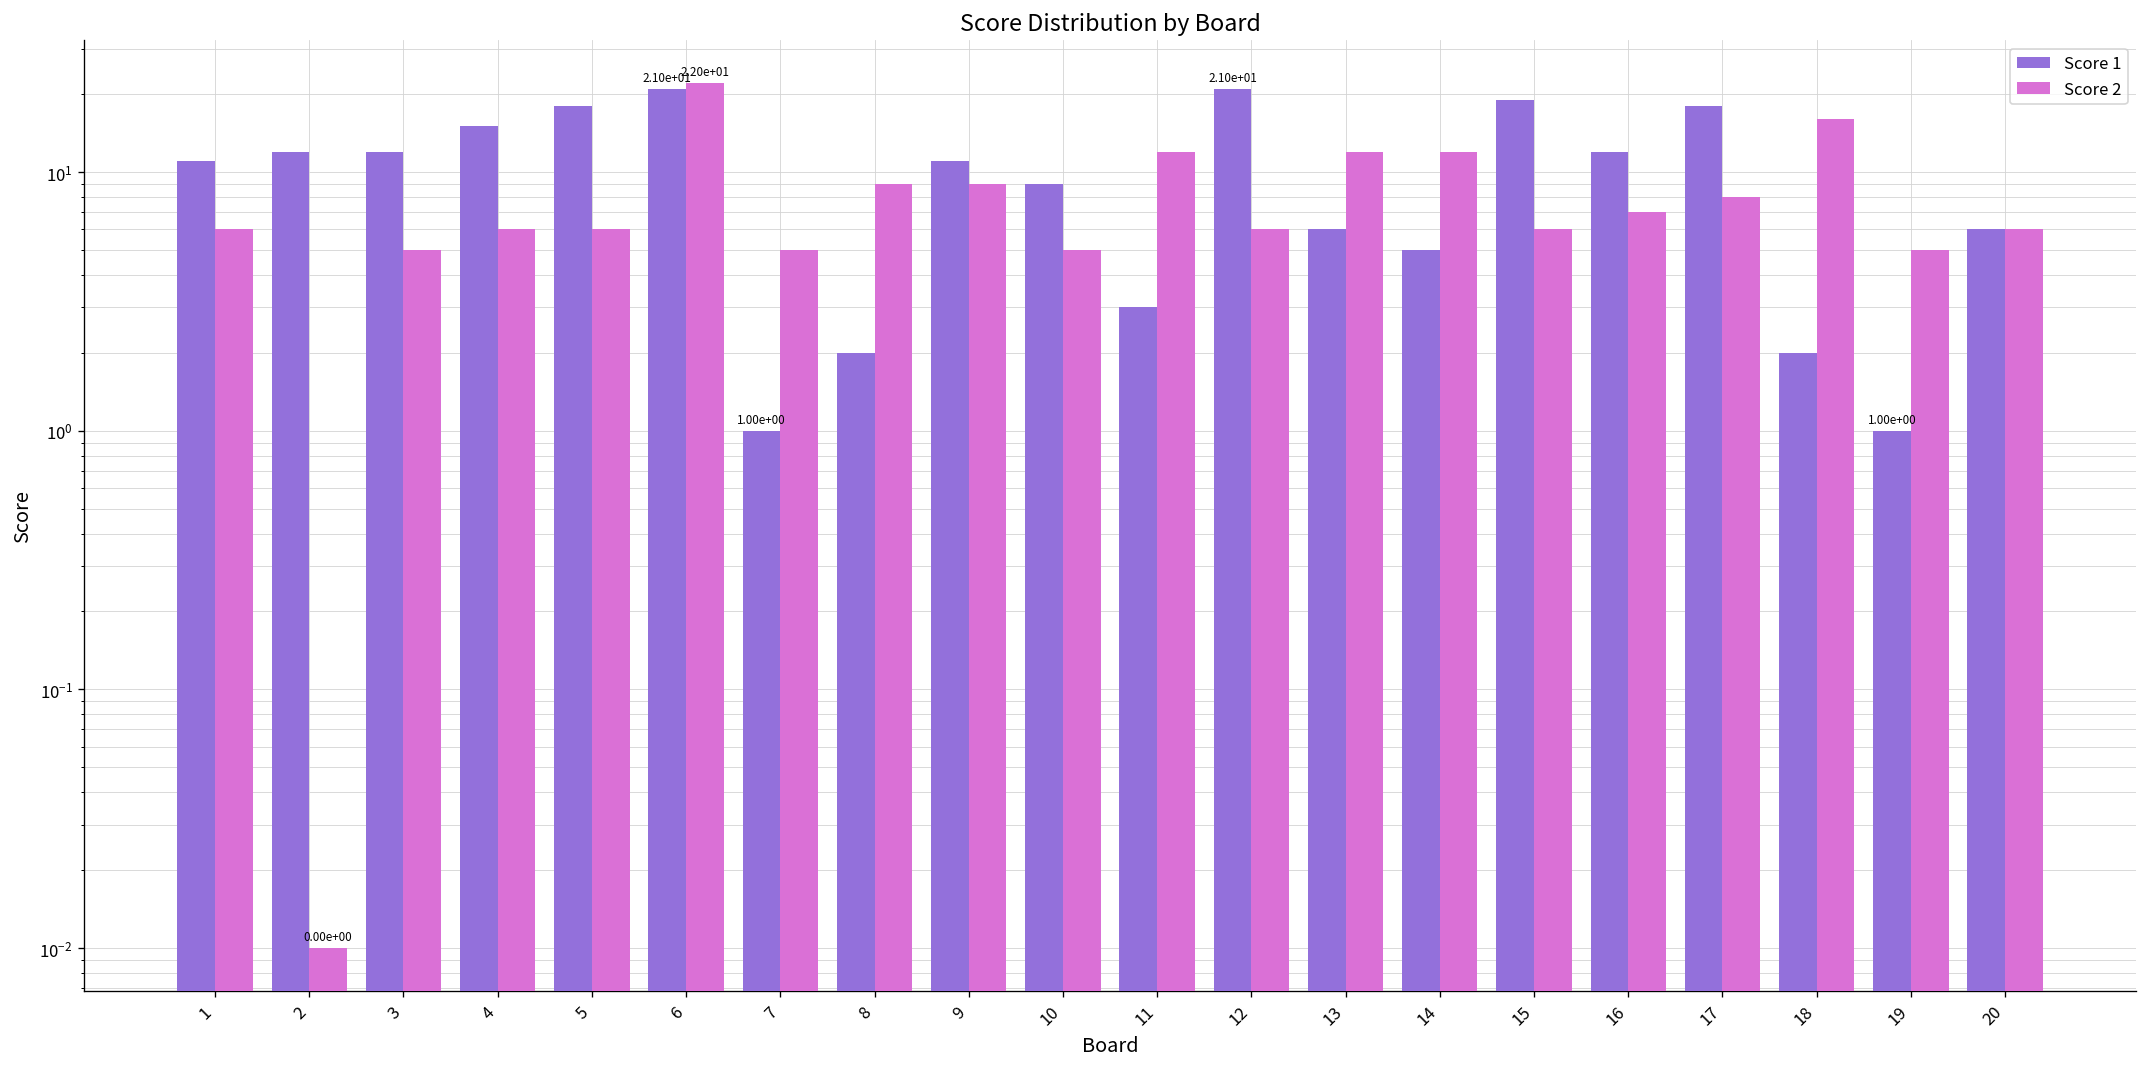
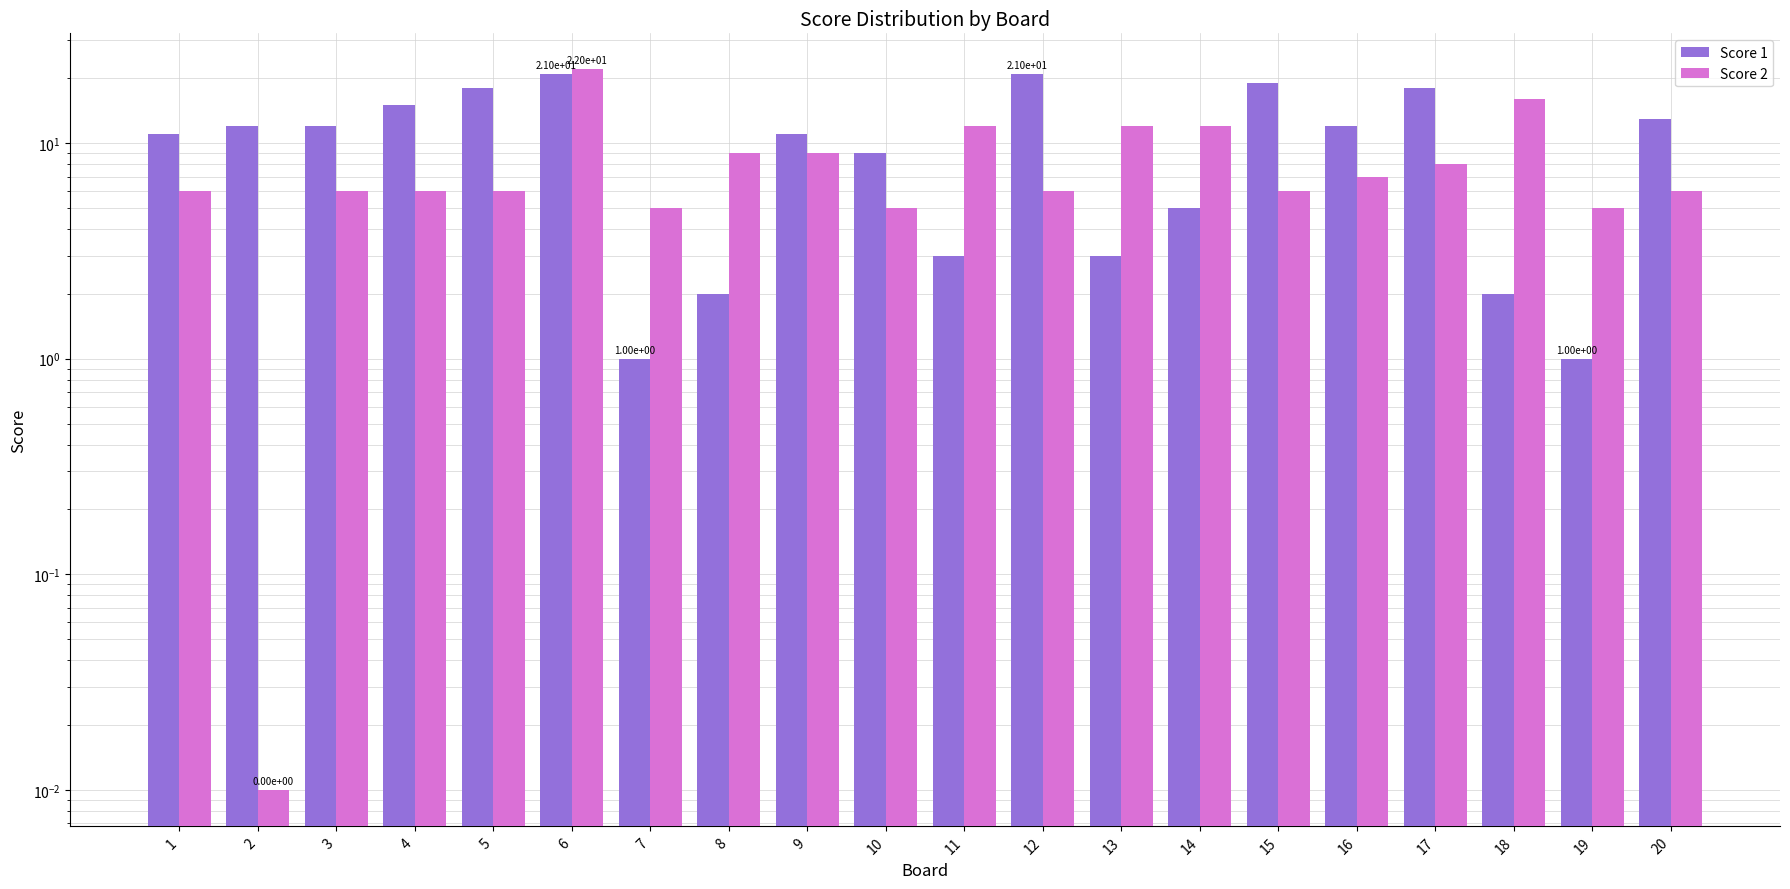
Score 2, 3: 5 -> 6
Score 1, 13: 6 -> 3
Score 1, 20: 6 -> 13
